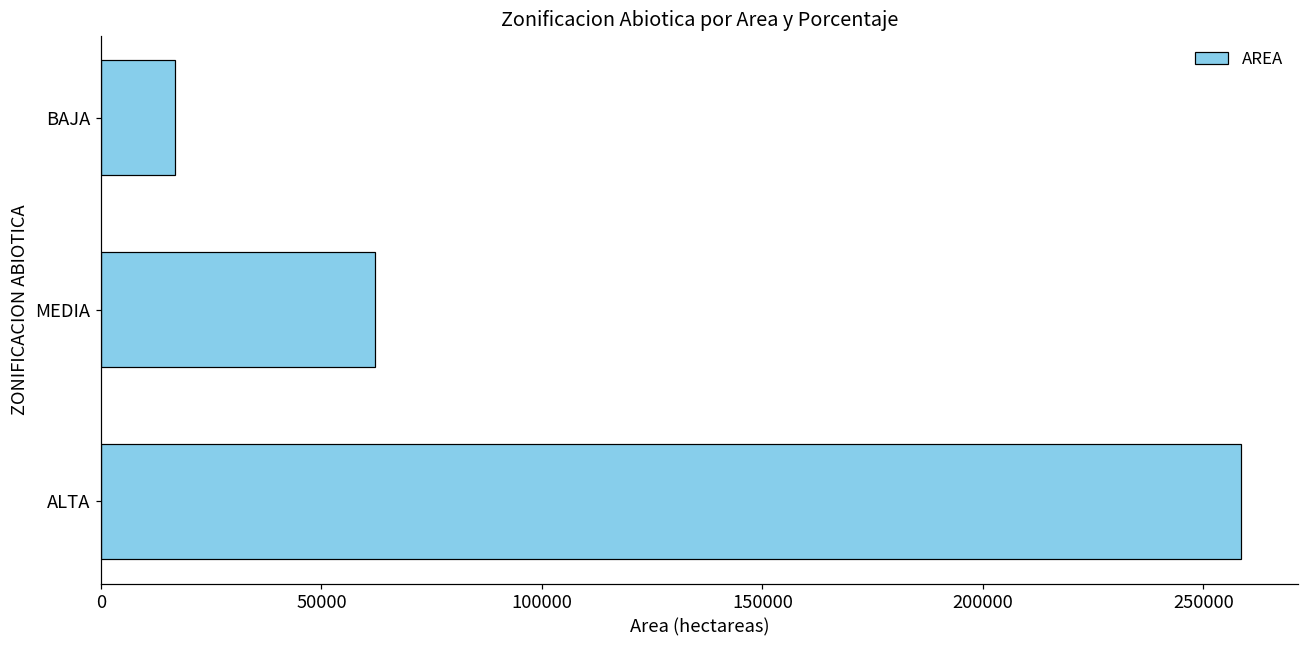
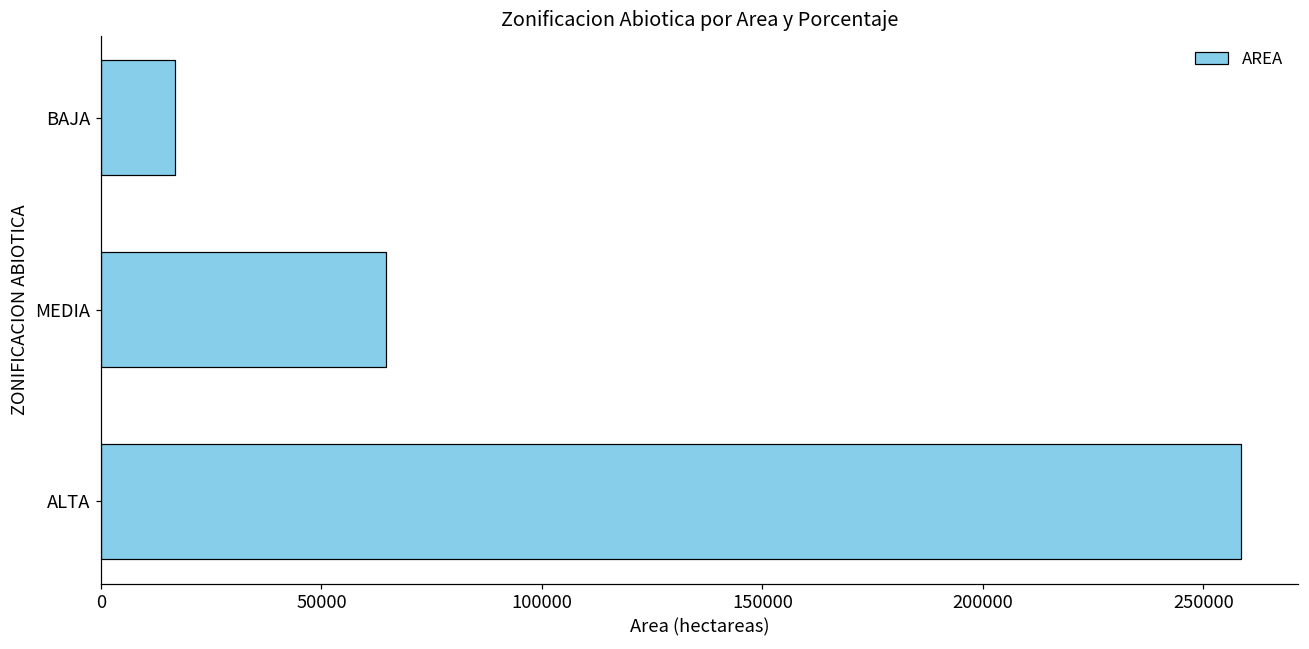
MEDIA: 62000 -> 65000
